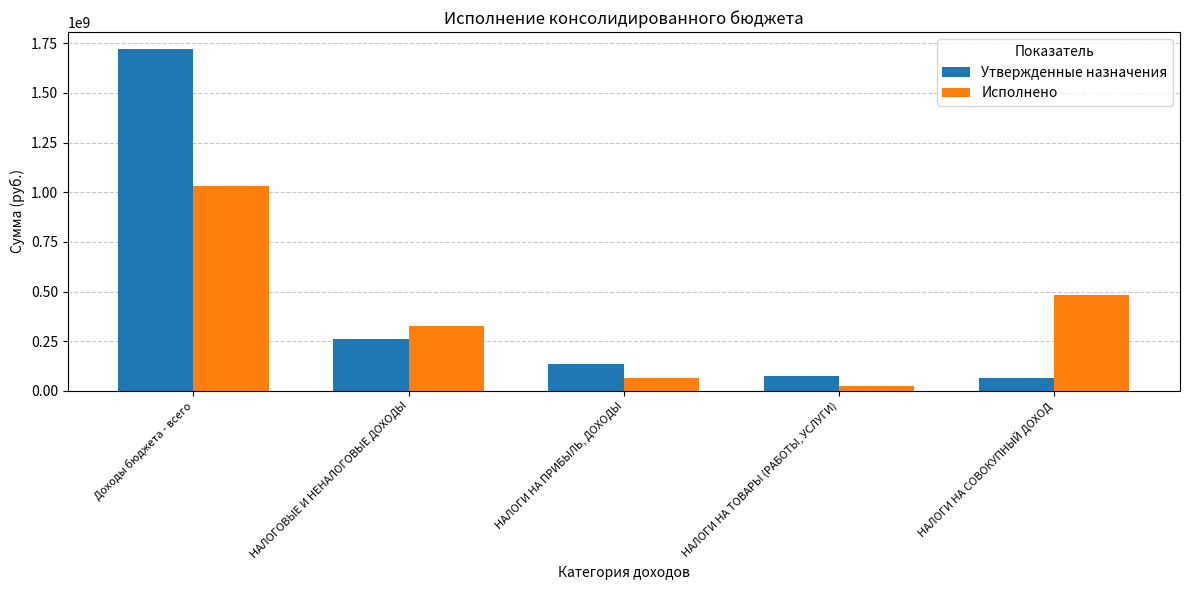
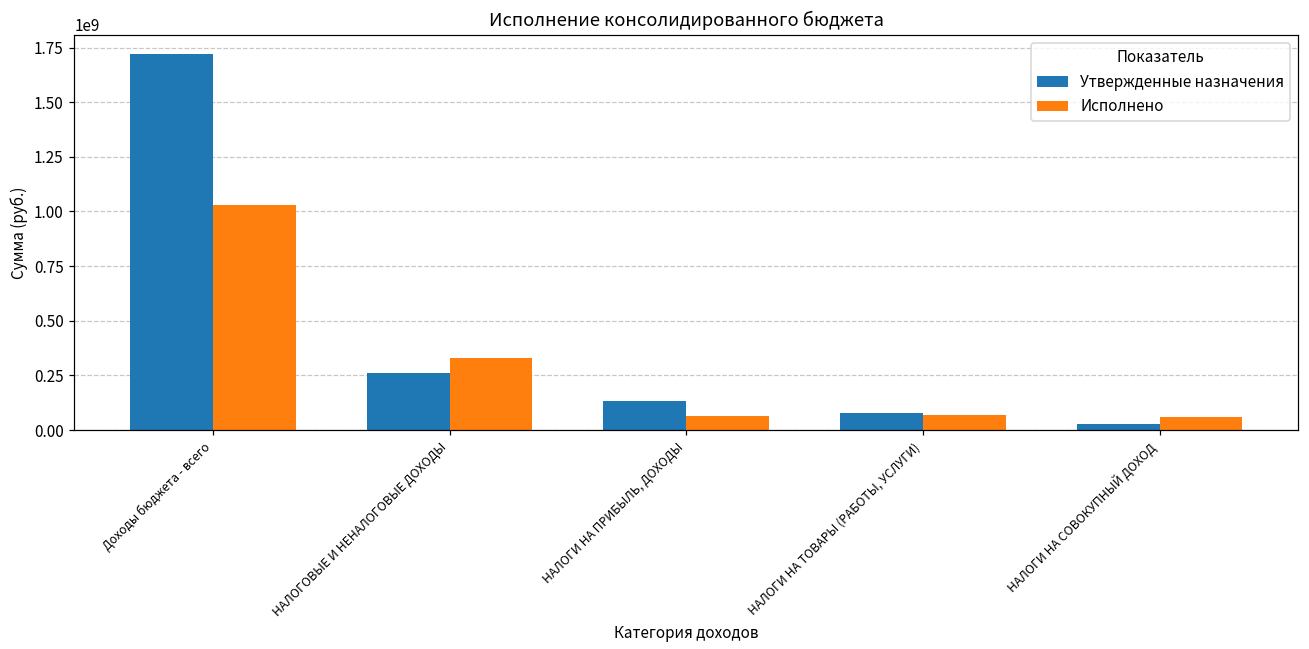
Исполнено, НАЛОГИ НА ТОВАРЫ (РАБОТЫ, УСЛУГИ): 20000000 -> 70000000
Утвержденные назначения, НАЛОГИ НА СОВОКУПНЫЙ ДОХОД: 70000000 -> 30000000
Исполнено, НАЛОГИ НА СОВОКУПНЫЙ ДОХОД: 480000000 -> 60000000
